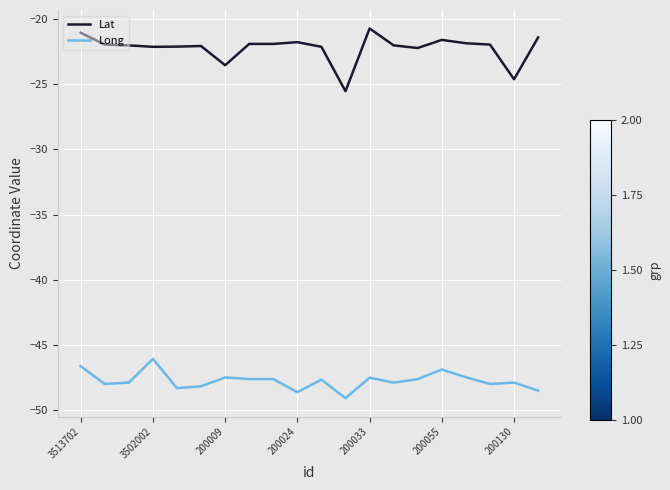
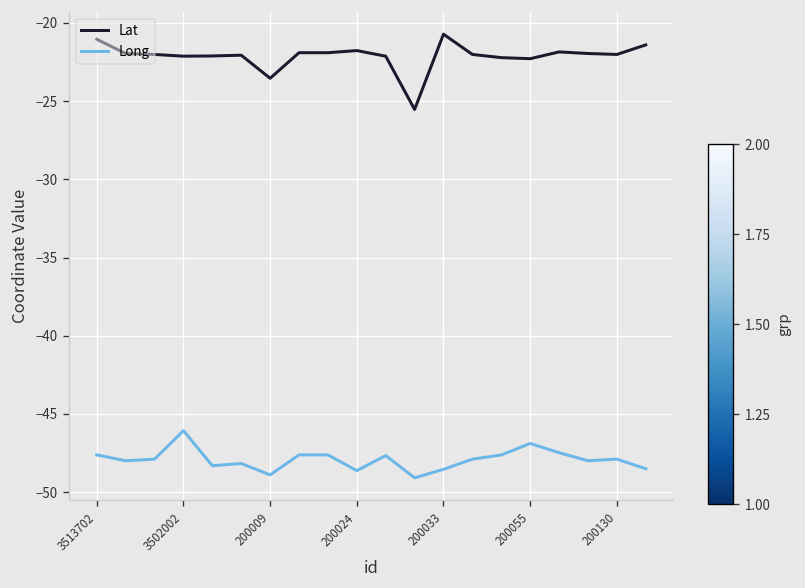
Long, 3513702: -46.6 -> -47.6
Long, 200009: -47.5 -> -48.9
Long, 200033: -47.5 -> -48.5
Lat, 200055: -21.6 -> -22.3
Lat, 200130: -24.6 -> -22.0
